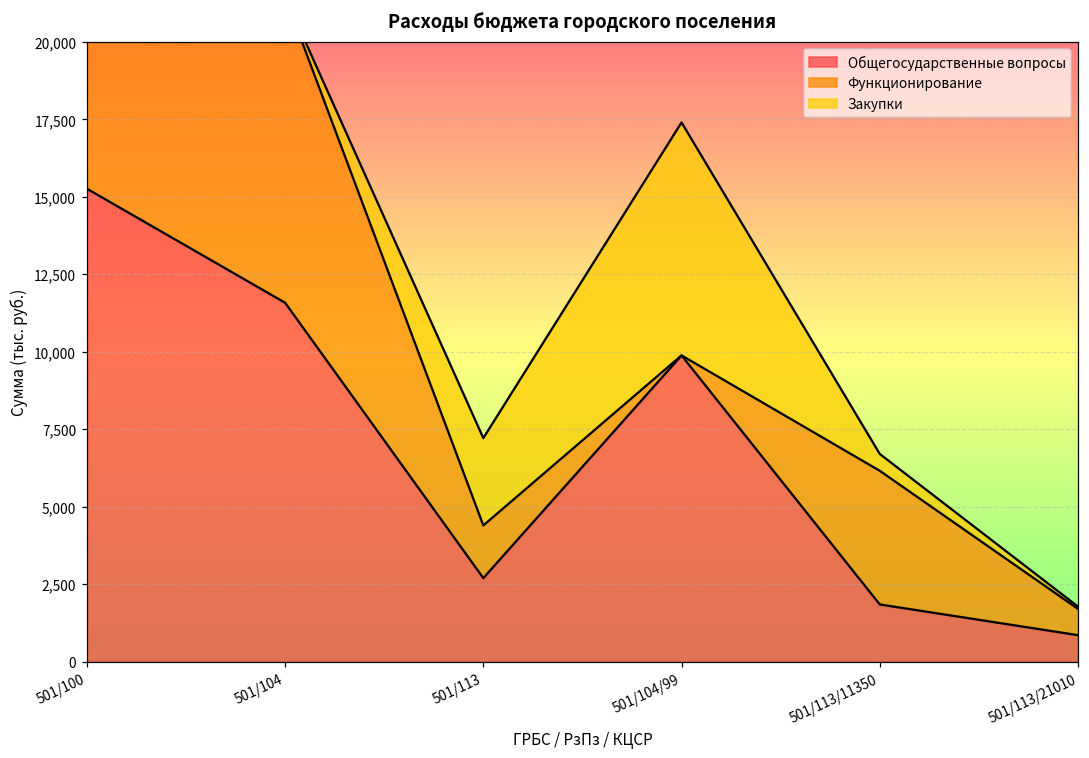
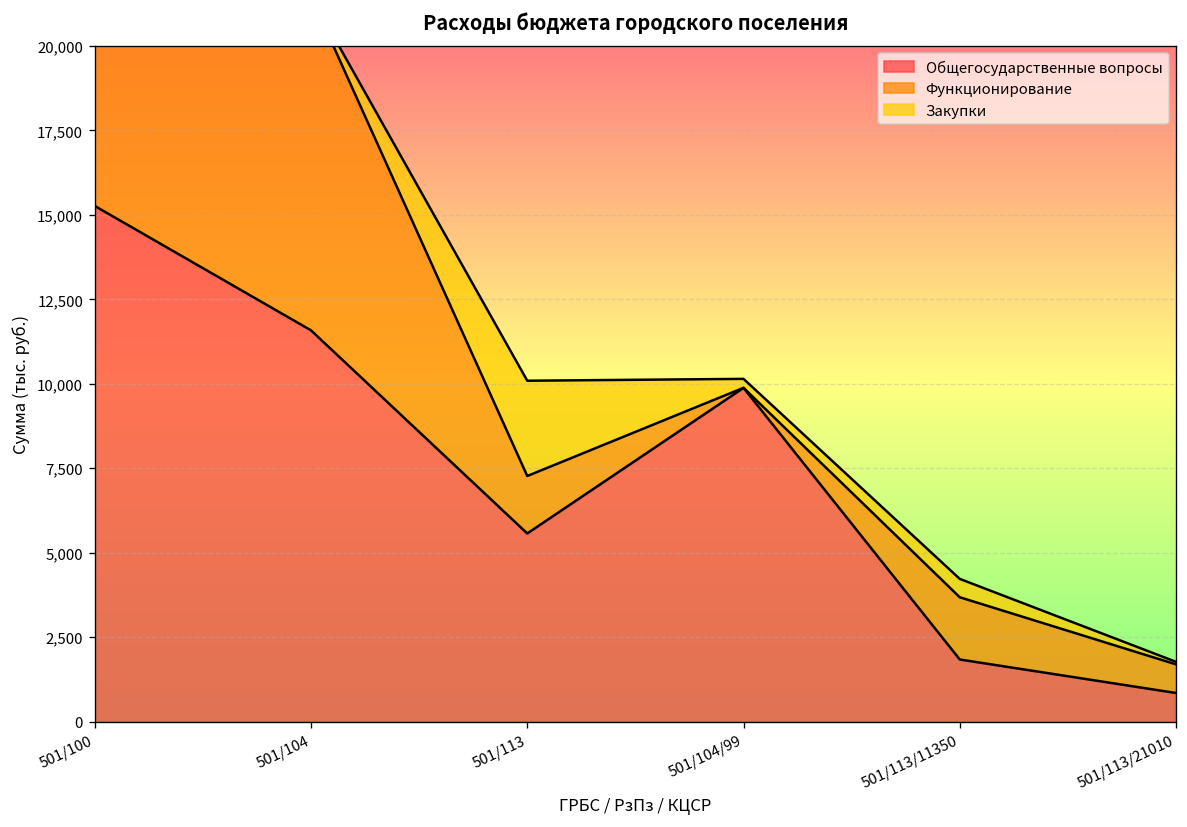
Общегосударственные вопросы, 501/113: 2,700 -> 5,600
Закупки, 501/104/99: 7,500 -> 300
Функционирование, 501/113/11350: 4,300 -> 1,800
